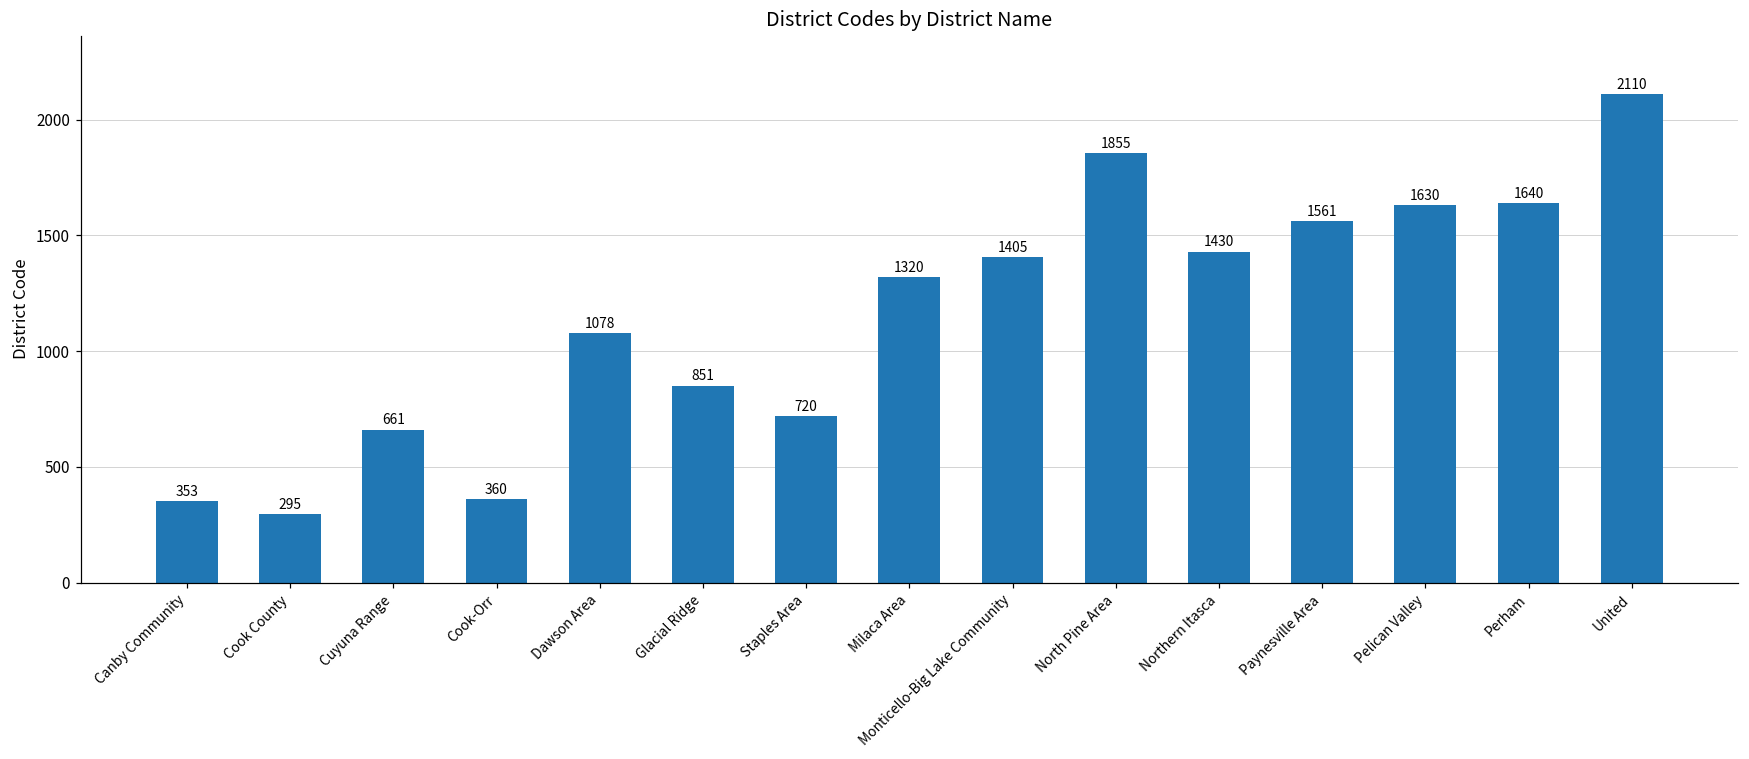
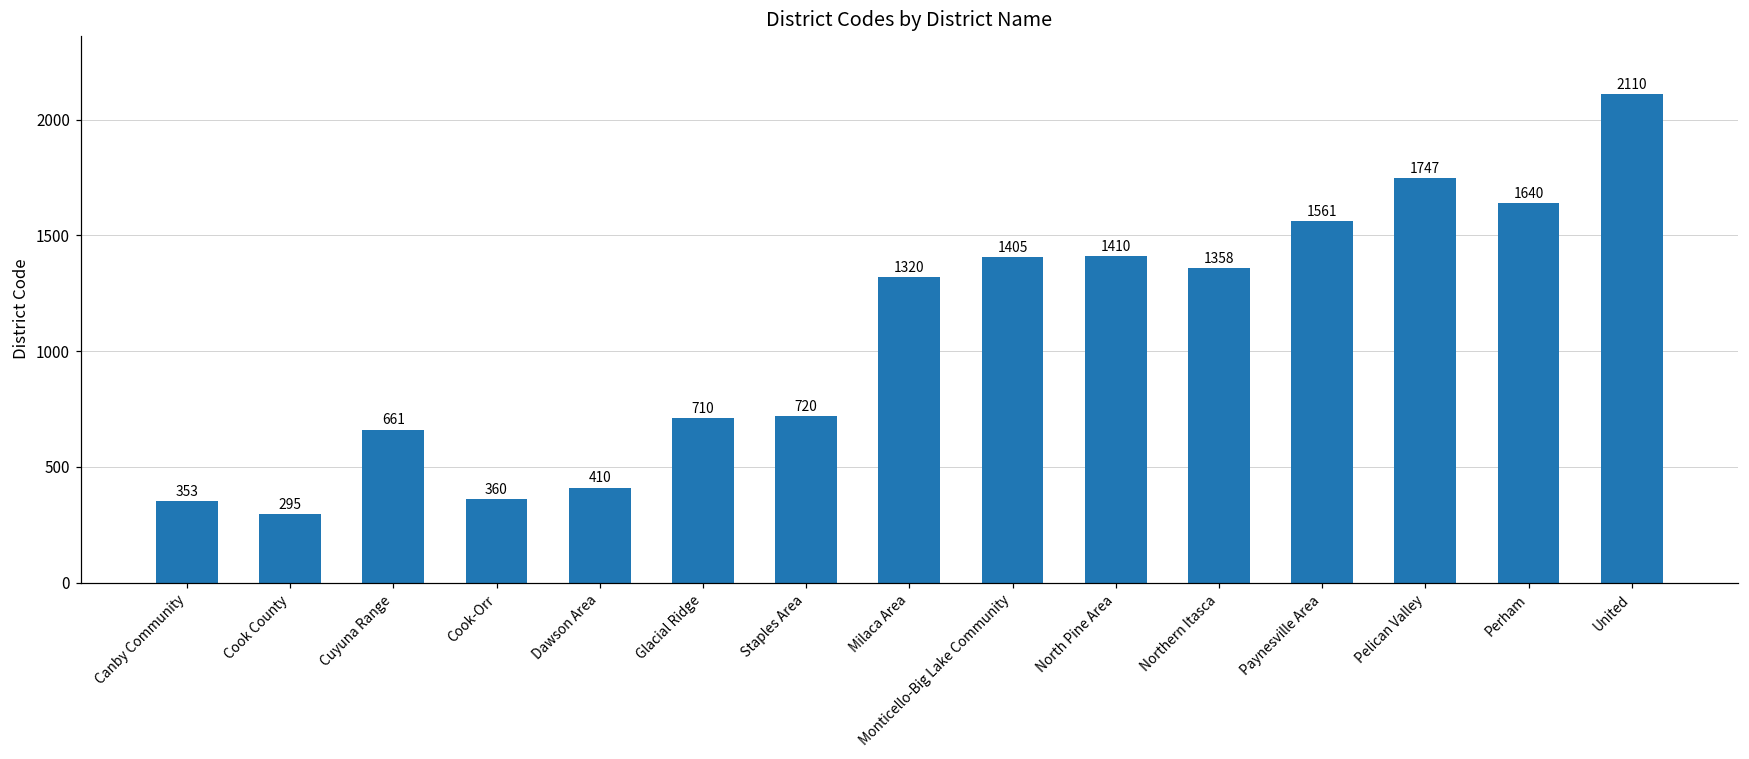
Dawson Area: 1078 -> 410
Glacial Ridge: 851 -> 710
North Pine Area: 1855 -> 1410
Northern Itasca: 1430 -> 1358
Pelican Valley: 1630 -> 1747
